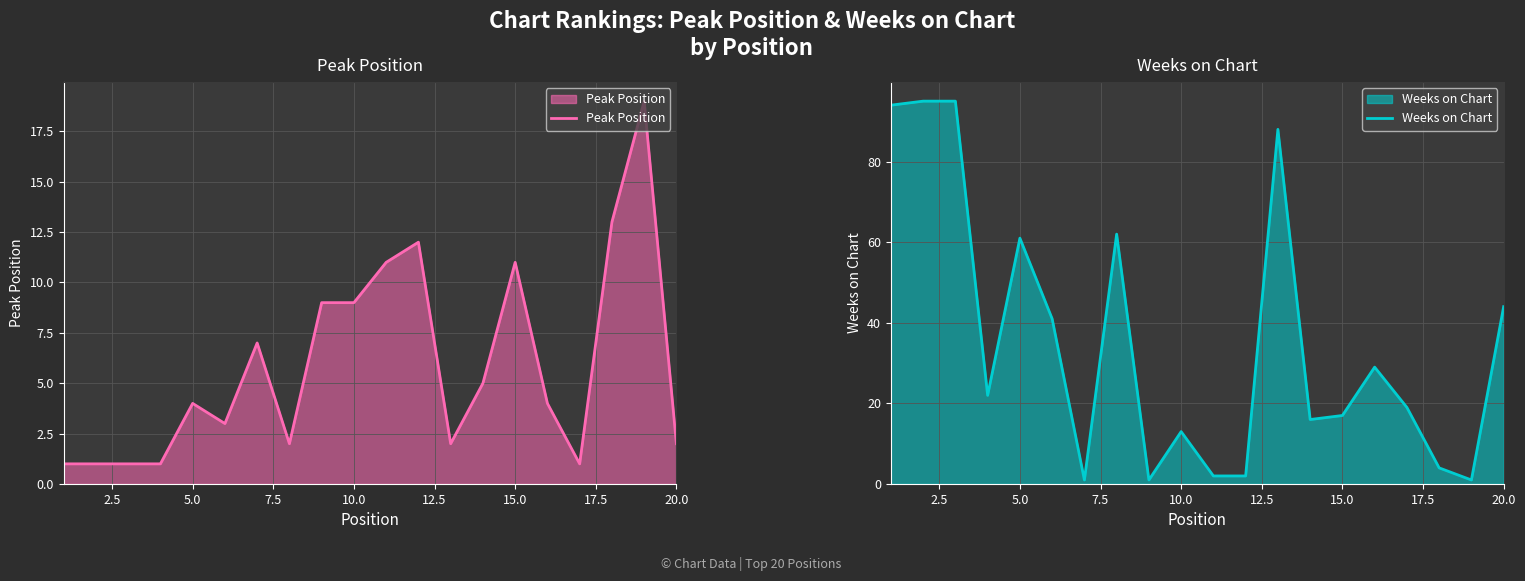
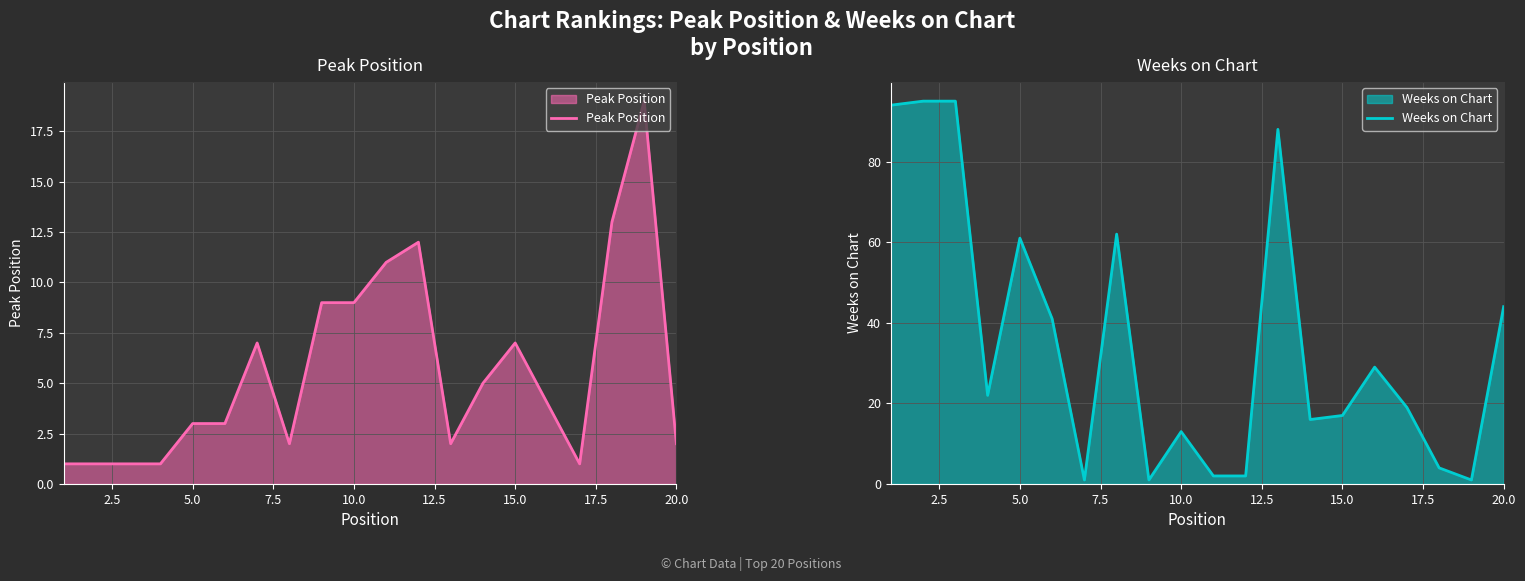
Peak Position, 5.0: 4 -> 3
Peak Position, 15.0: 11 -> 7
